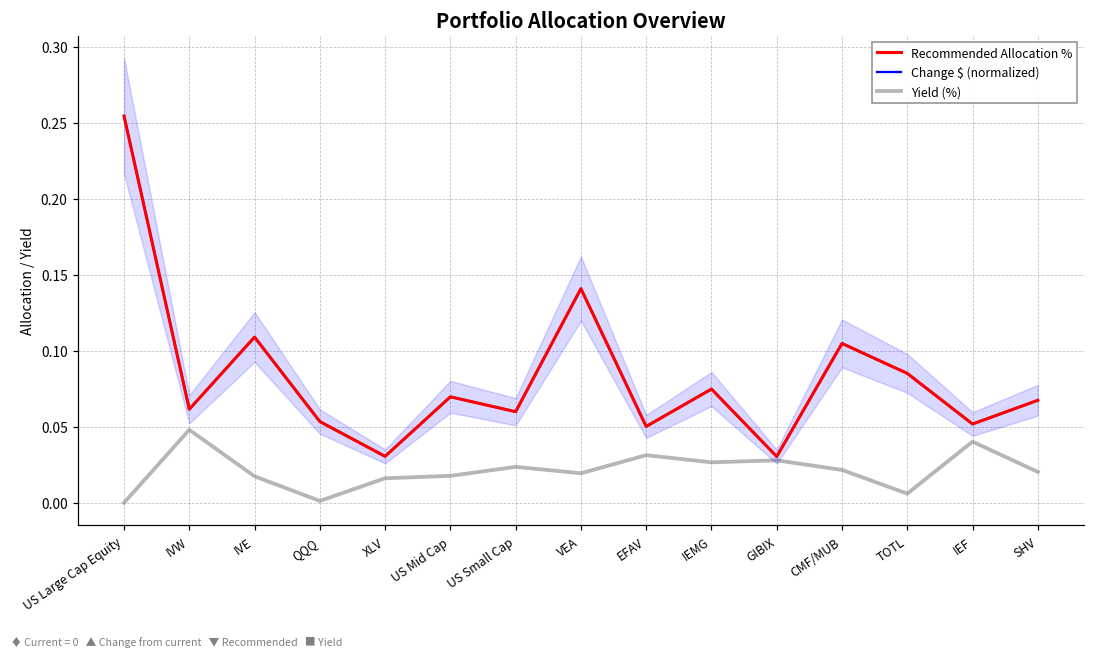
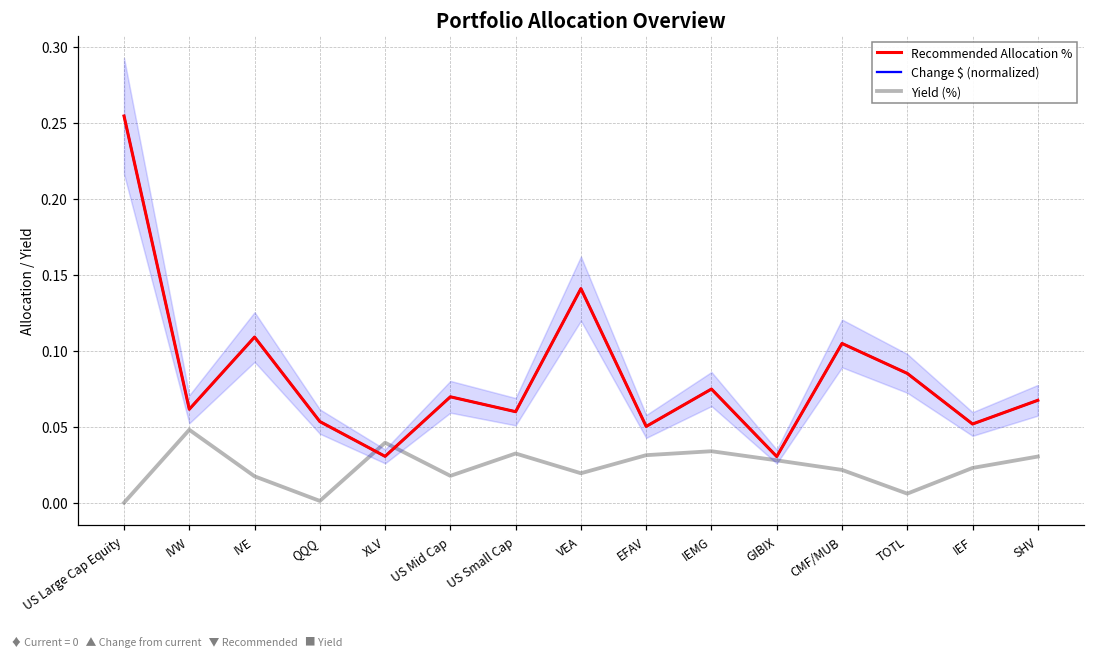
Yield (%), XLV: 0.016 -> 0.040
Yield (%), US Small Cap: 0.024 -> 0.032
Yield (%), IEMG: 0.027 -> 0.034
Yield (%), IEF: 0.040 -> 0.023
Yield (%), SHV: 0.020 -> 0.030
